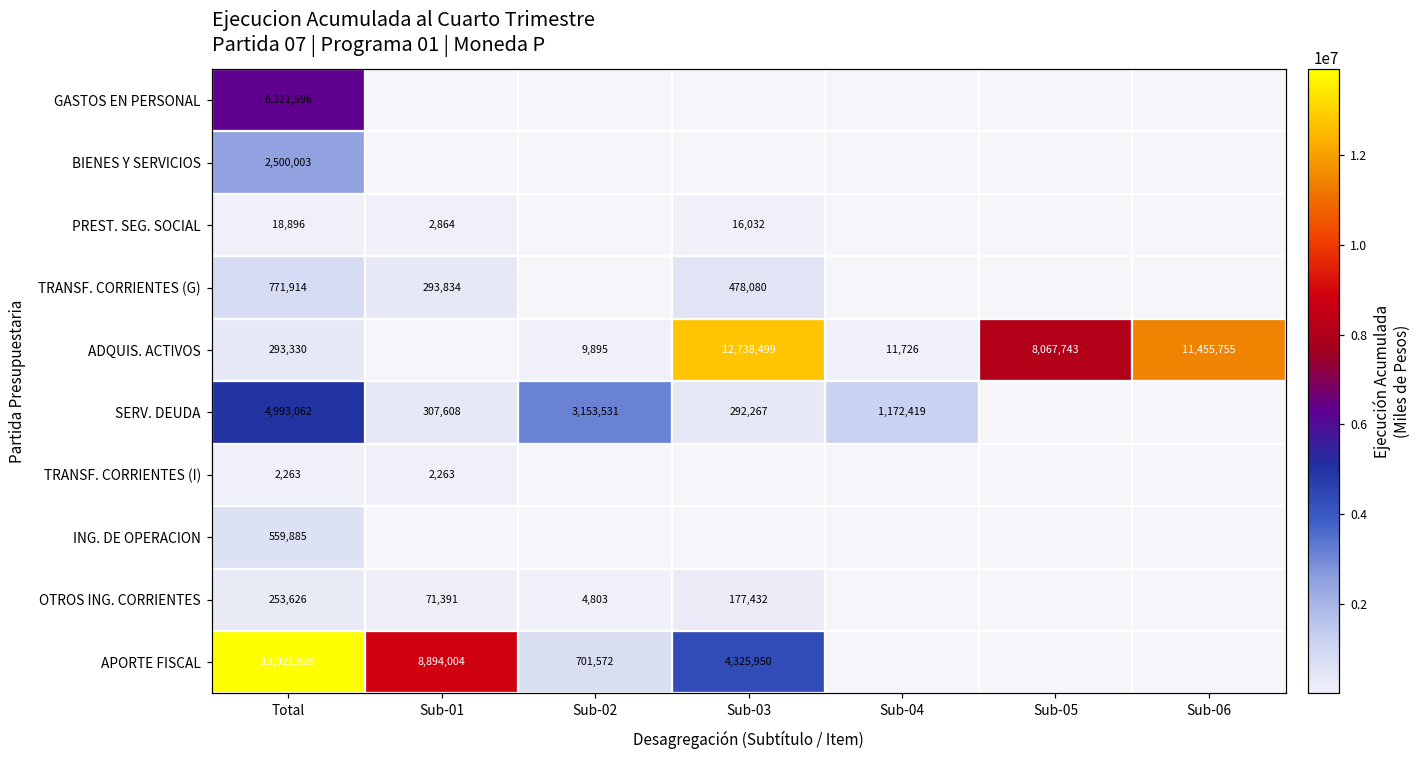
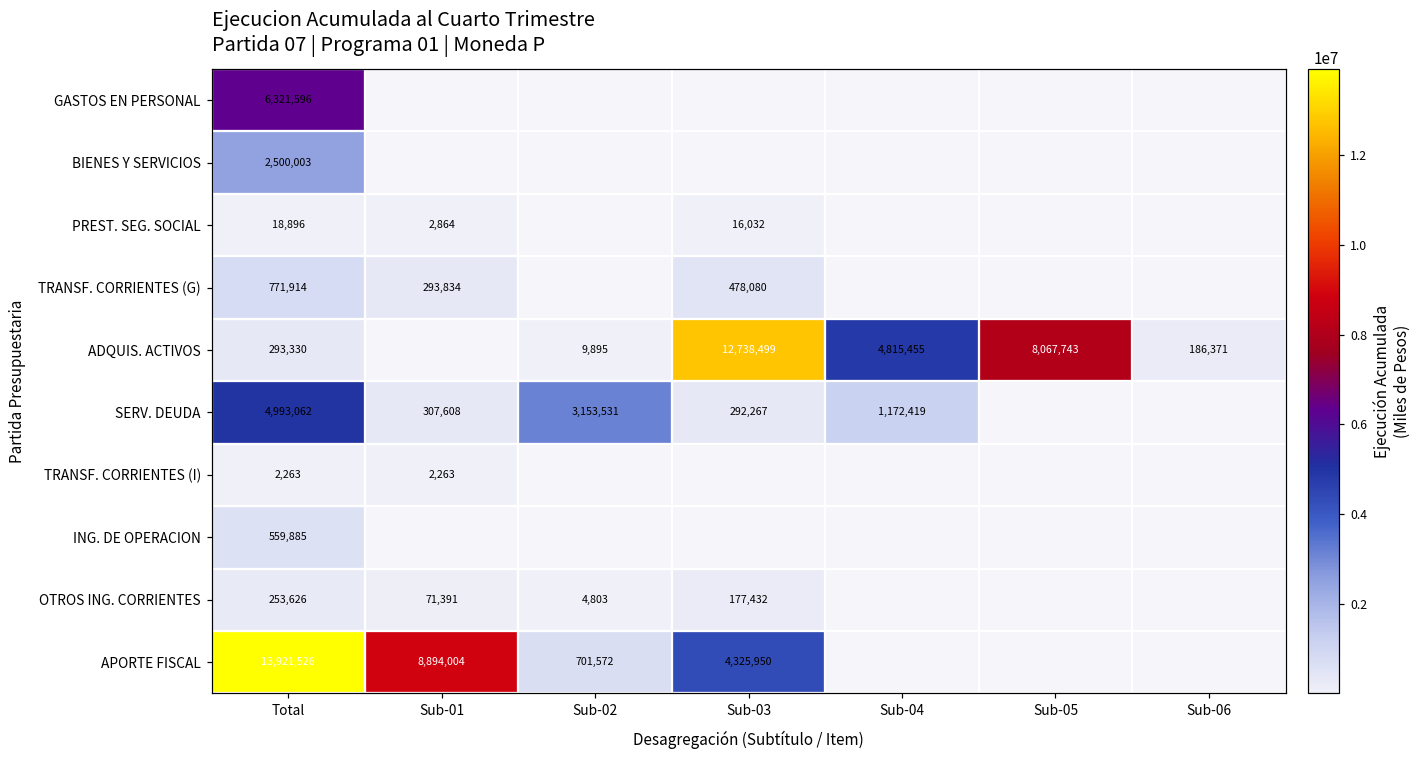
ADQUIS. ACTIVOS, Sub-04: 11,726 -> 4,815,455
ADQUIS. ACTIVOS, Sub-06: 11,455,755 -> 186,371
